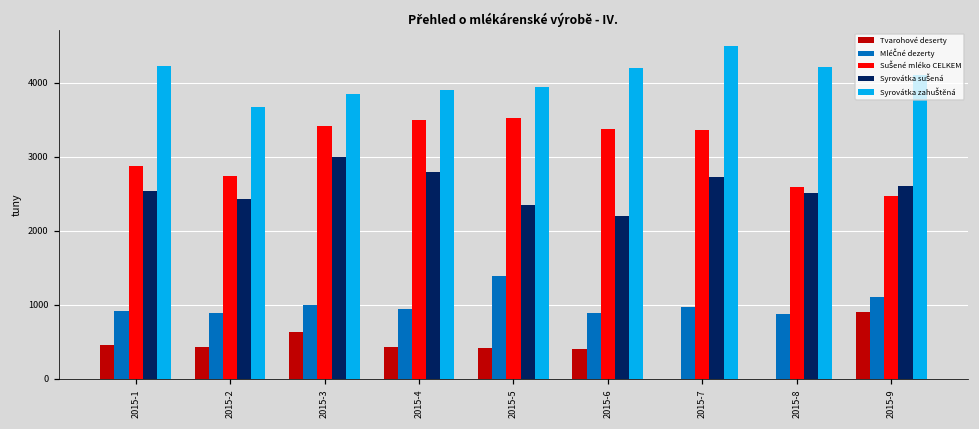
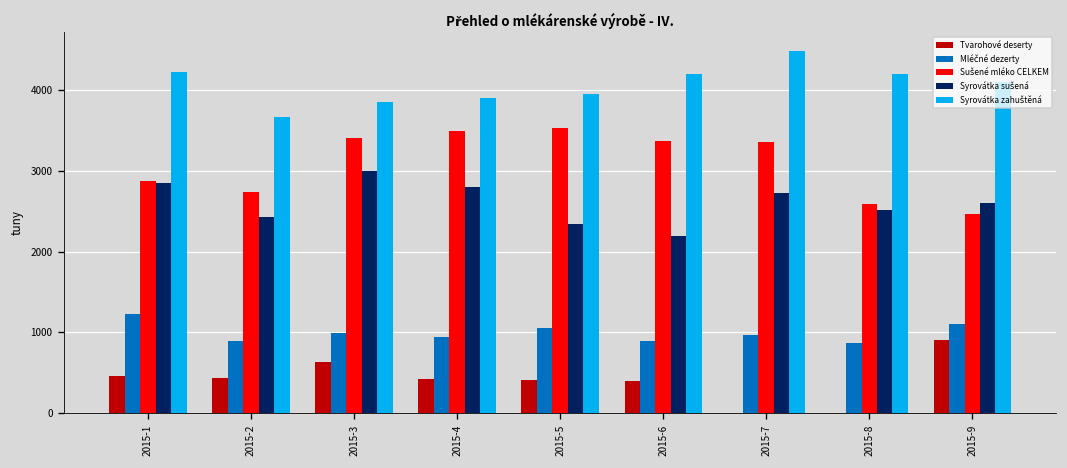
Mléčné dezerty, 2015-1: 900 -> 1200
Syrovátka sušená, 2015-1: 2500 -> 2900
Mléčné dezerty, 2015-5: 1400 -> 1100
